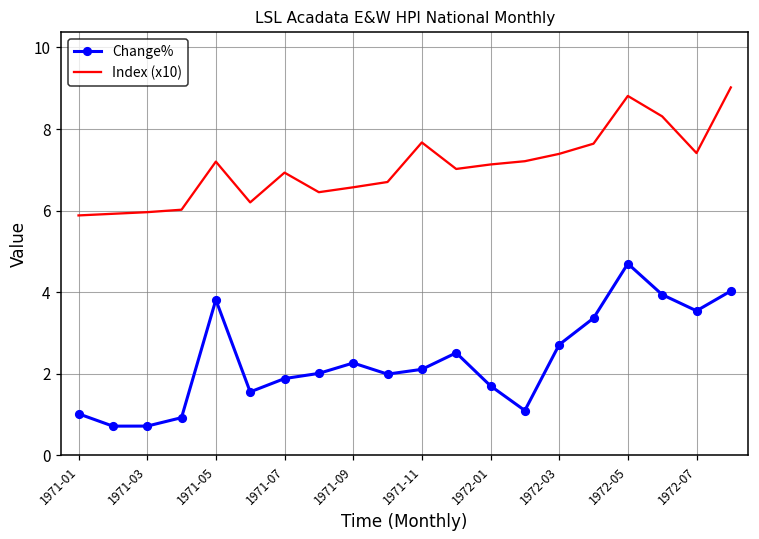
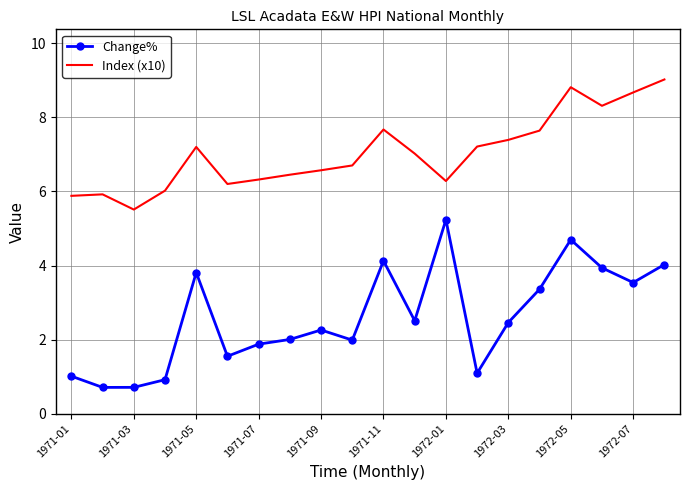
Index (x10), 1971-03: 6.0 -> 5.5
Index (x10), 1971-07: 6.9 -> 6.3
Change%, 1971-11: 2.1 -> 4.1
Change%, 1972-01: 1.7 -> 5.2
Index (x10), 1972-01: 7.1 -> 6.3
Change%, 1972-03: 2.7 -> 2.5
Index (x10), 1972-07: 7.4 -> 8.7
